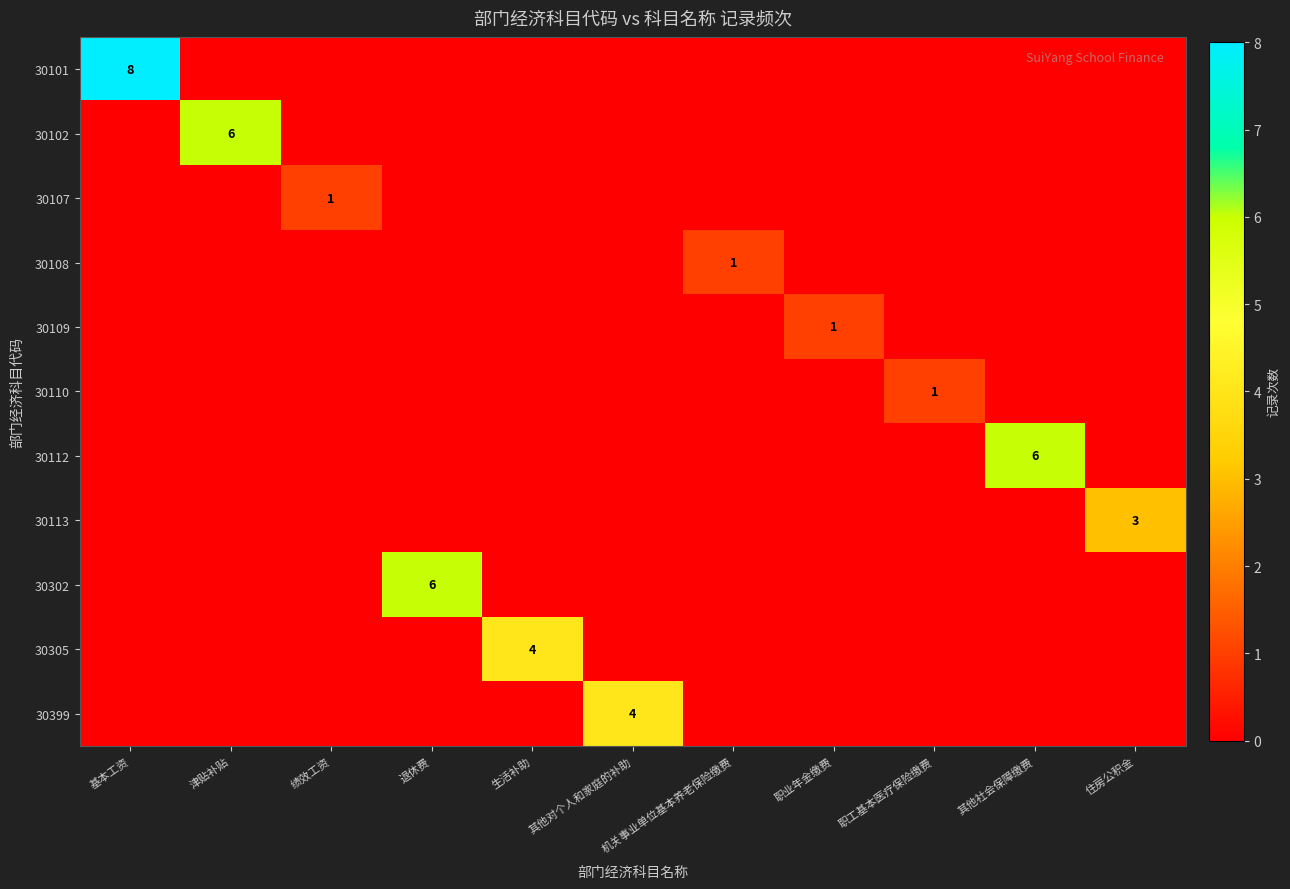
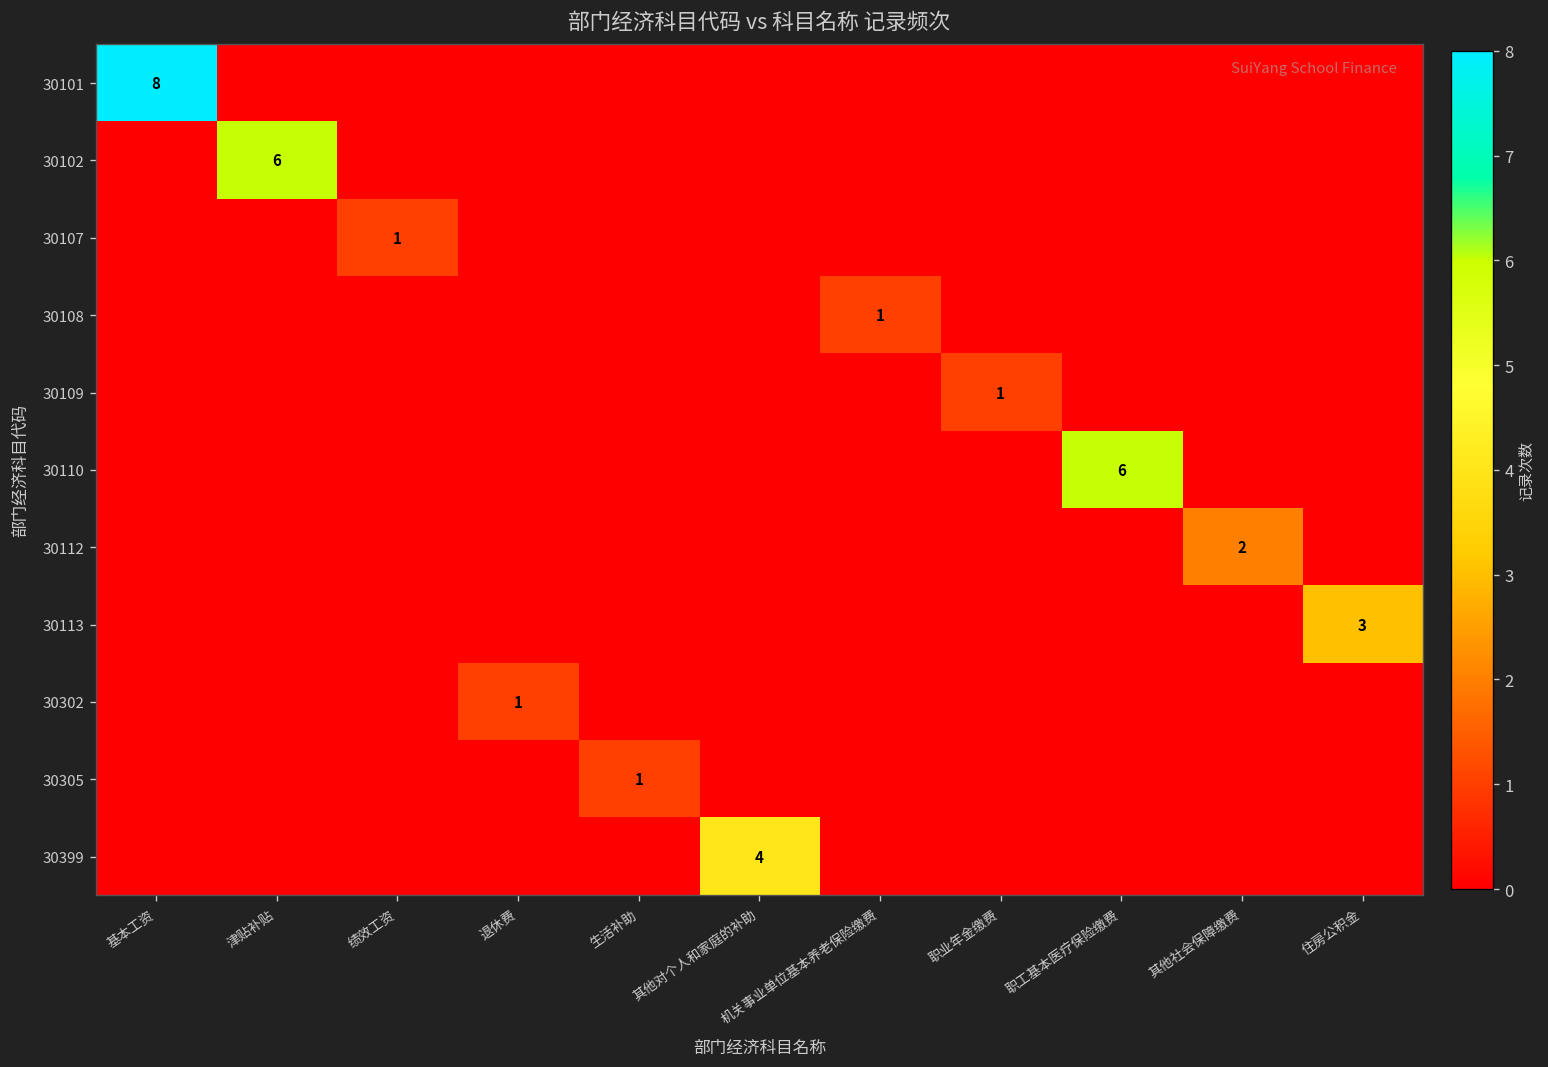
30110, 职工基本医疗保险缴费: 1 -> 6
30112, 其他社会保障缴费: 6 -> 2
30302, 退休费: 6 -> 1
30305, 生活补助: 4 -> 1
